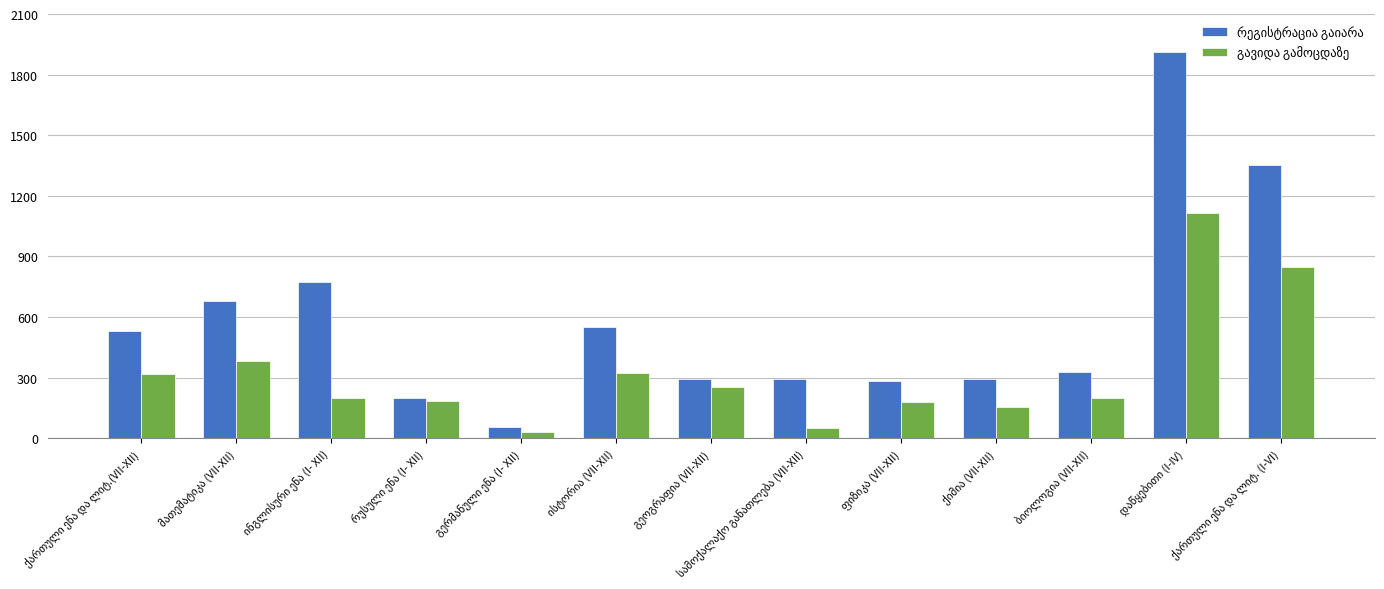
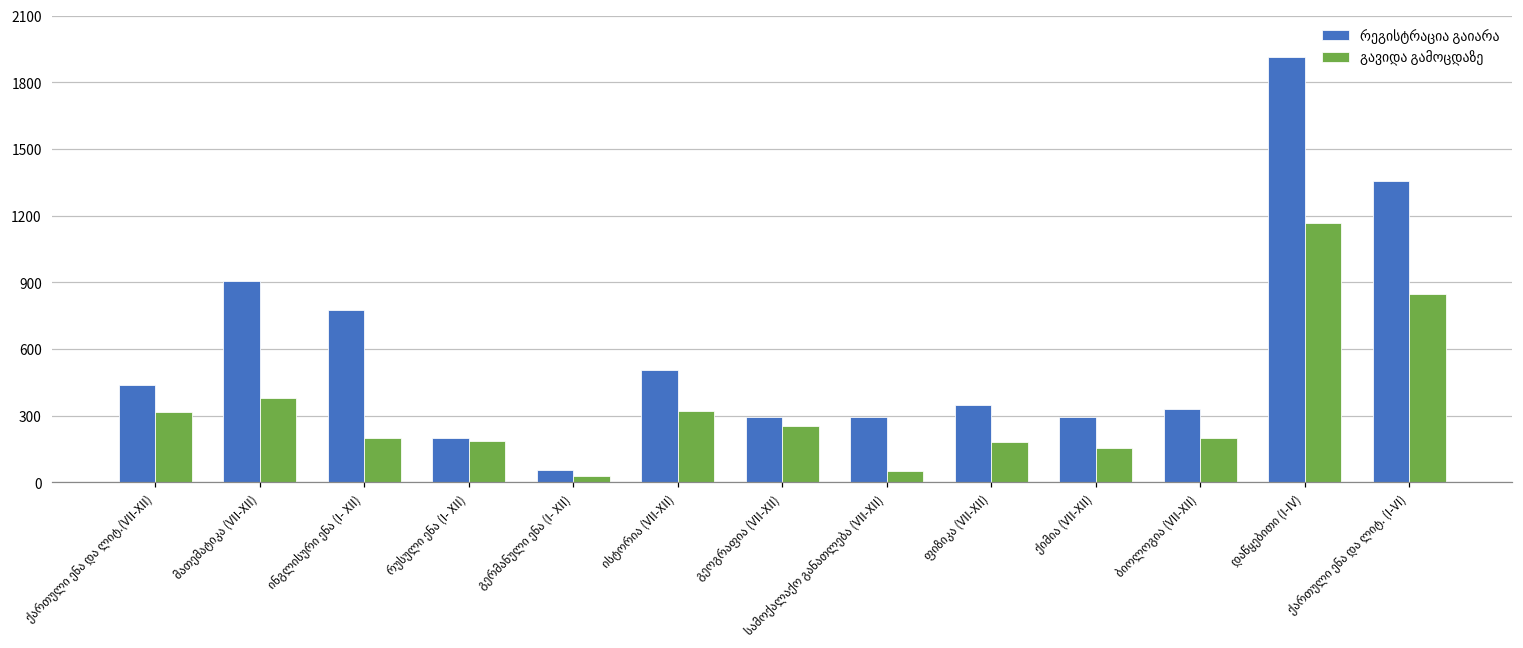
რეგისტრაცია გაიარა, ქართული ენა და ლიტ.(VII-XII): 530 -> 440
რეგისტრაცია გაიარა, მათემატიკა (VII-XII): 680 -> 910
რეგისტრაცია გაიარა, ისტორია (VII-XII): 550 -> 510
რეგისტრაცია გაიარა, ფიზიკა (VII-XII): 290 -> 350
გავიდა გამოცდაზე, დაწყებითი (I-IV): 1110 -> 1170
